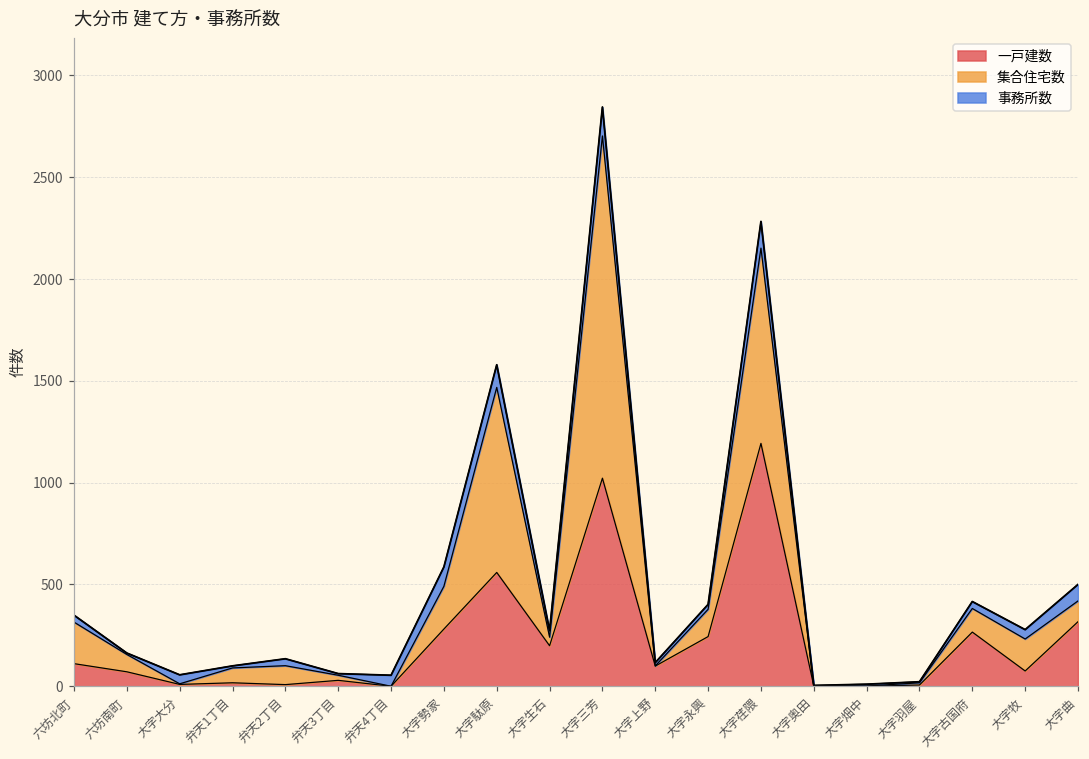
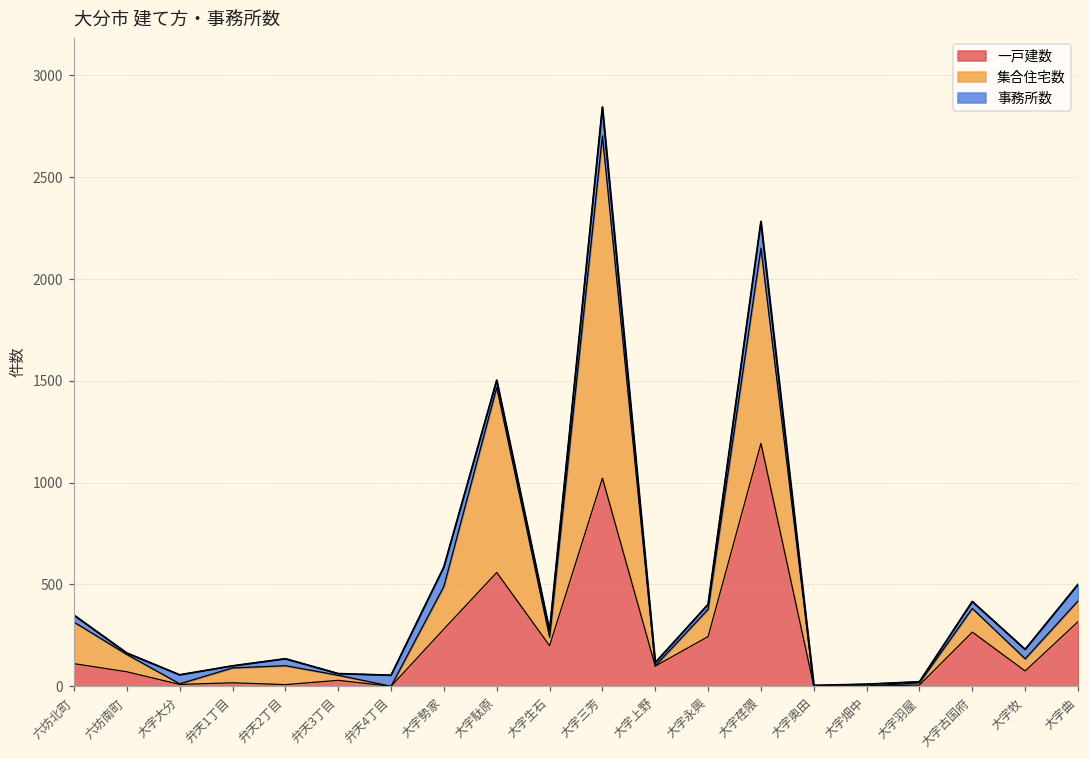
事務所数, 大字駄原: 110 -> 40
集合住宅数, 大字牧: 160 -> 60
